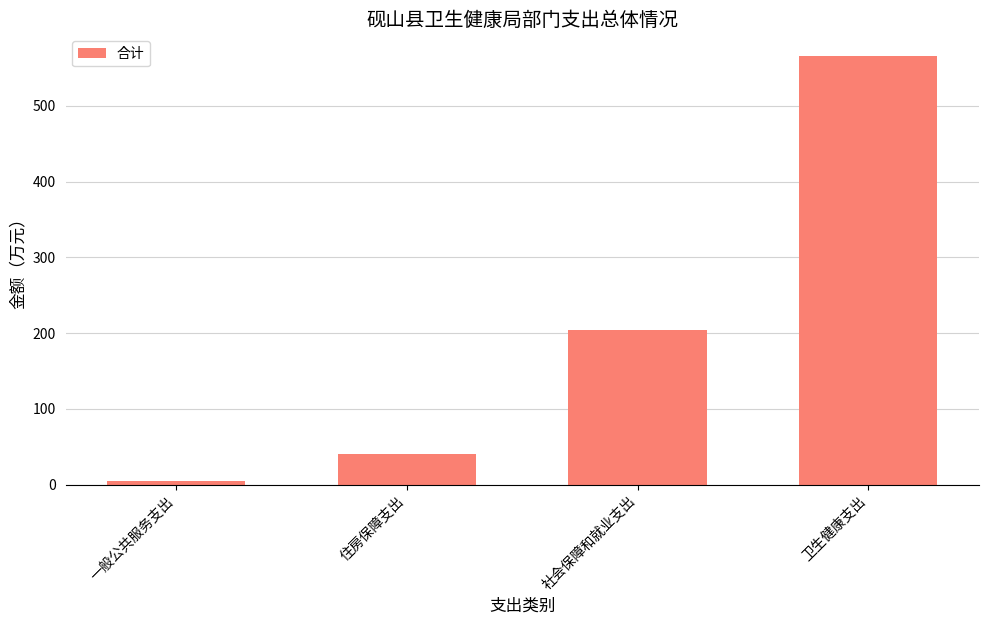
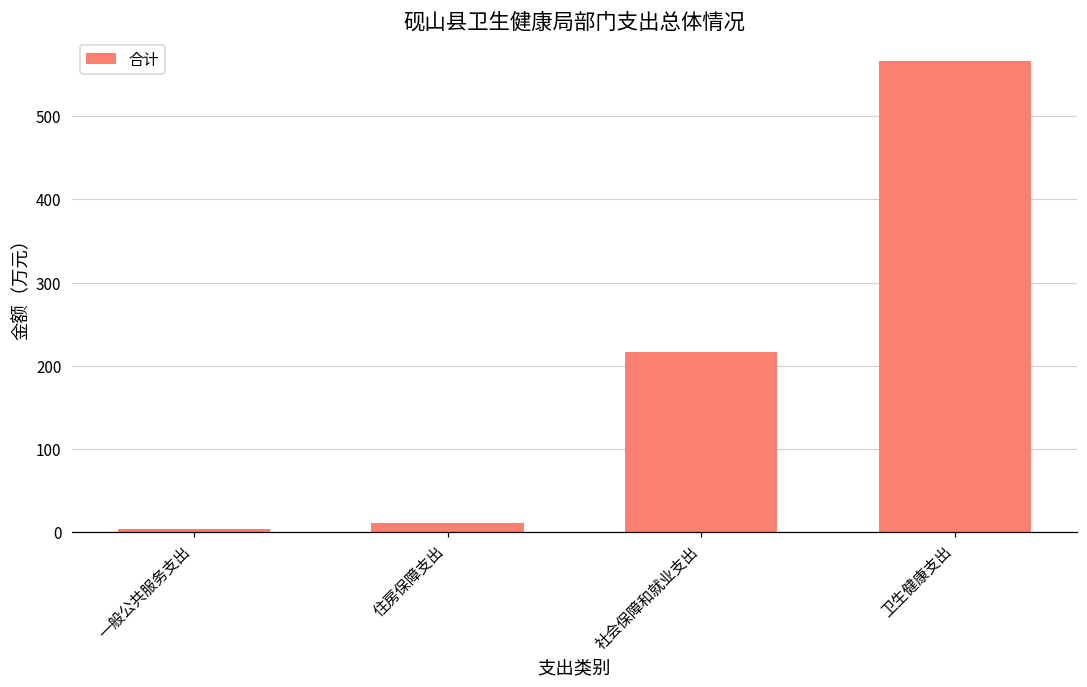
住房保障支出: 40 -> 10
社会保障和就业支出: 200 -> 220
